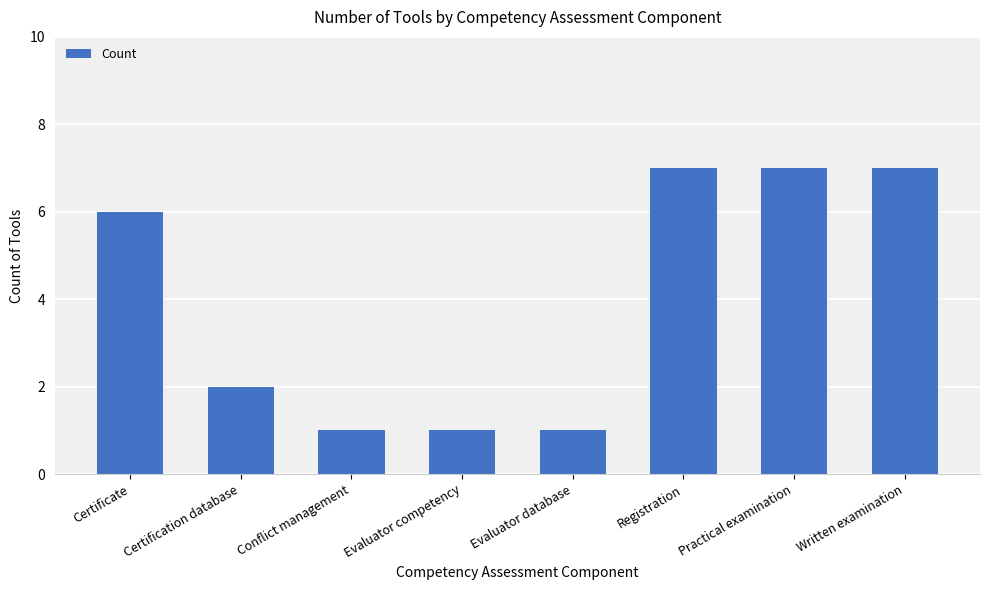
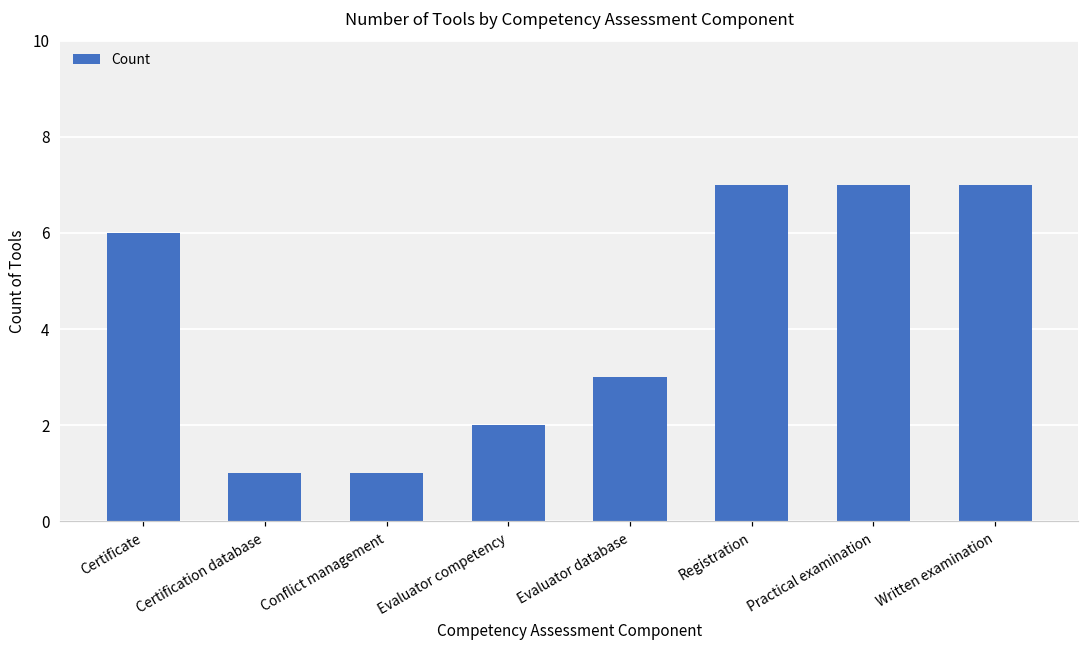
Certification database: 2 -> 1
Evaluator competency: 1 -> 2
Evaluator database: 1 -> 3
